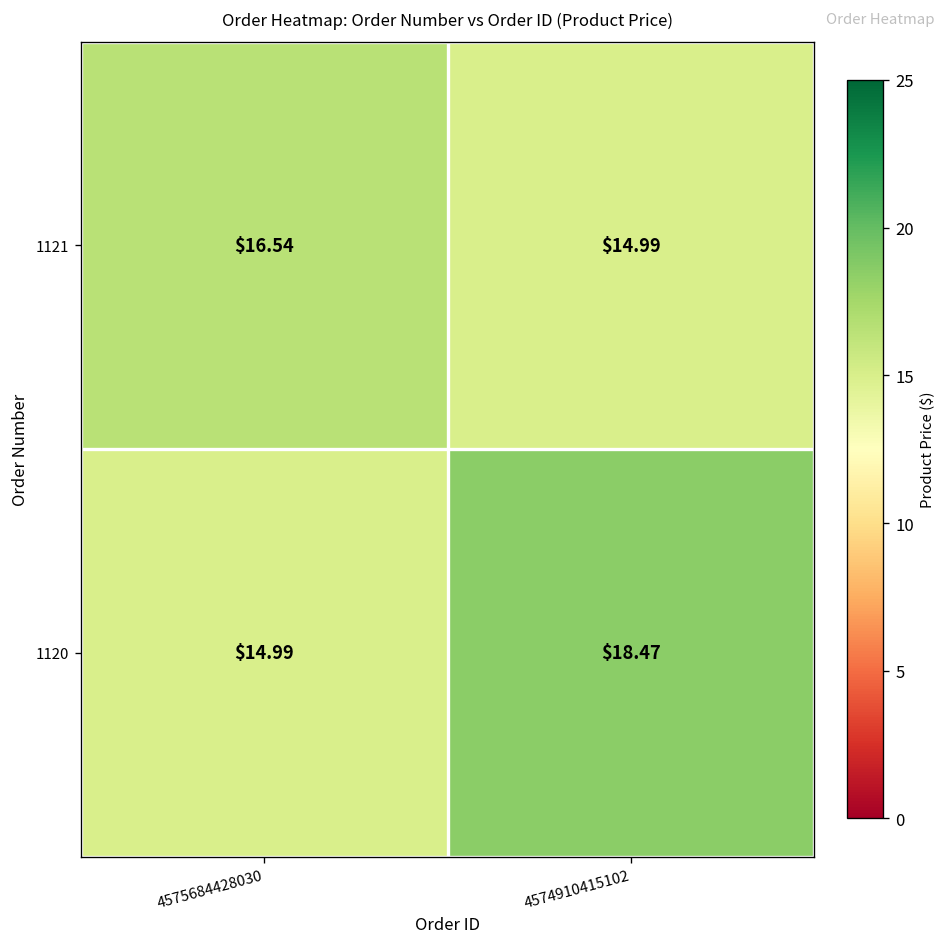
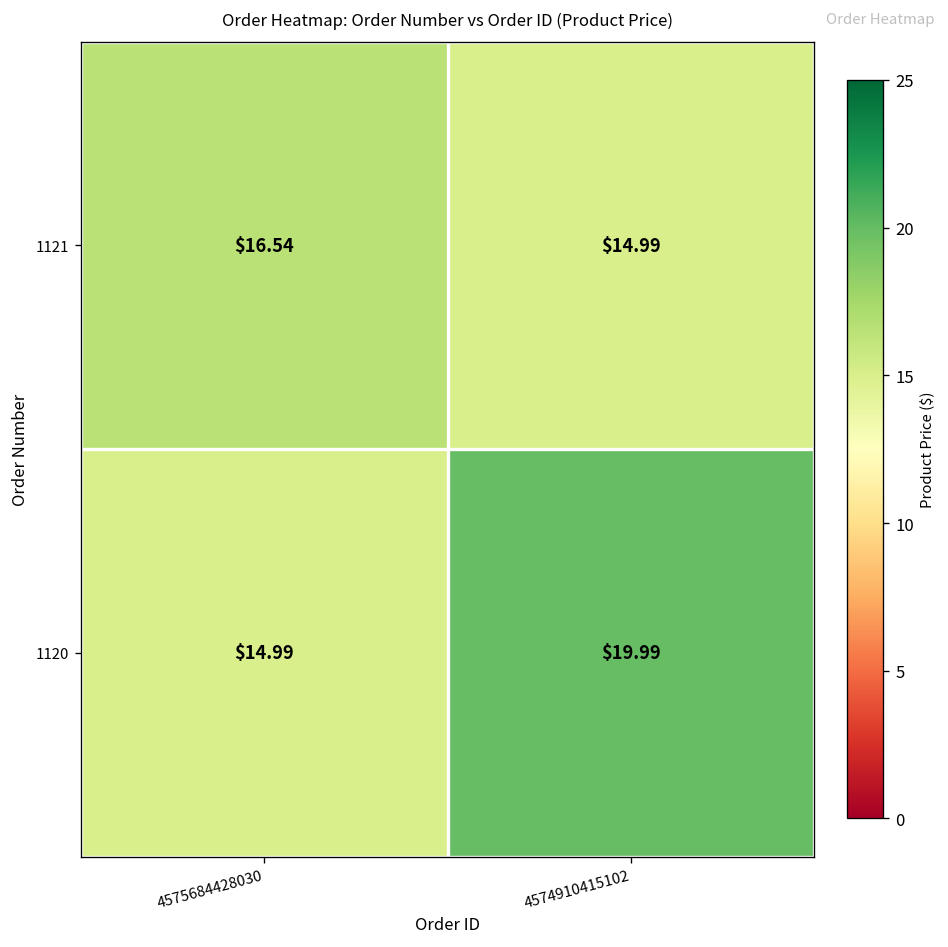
1120, 4574910415102: $18.47 -> $19.99
